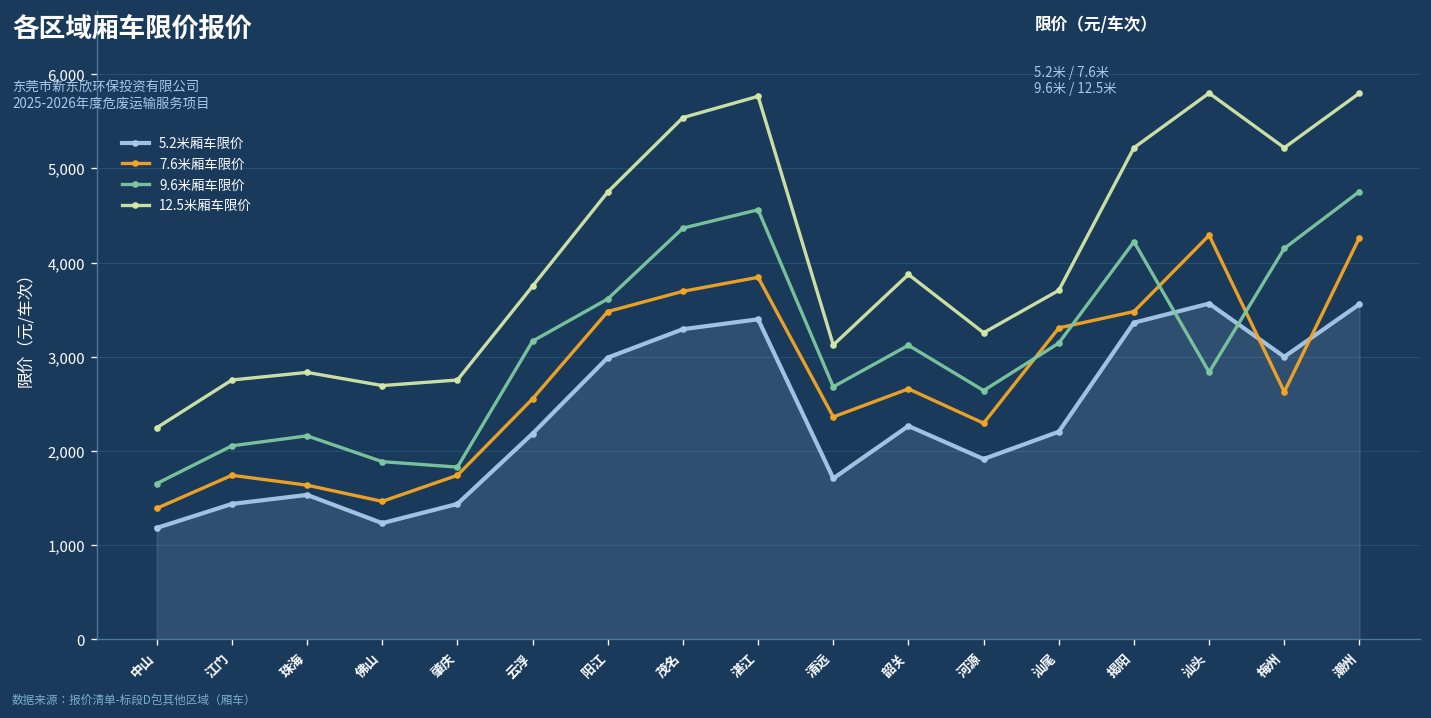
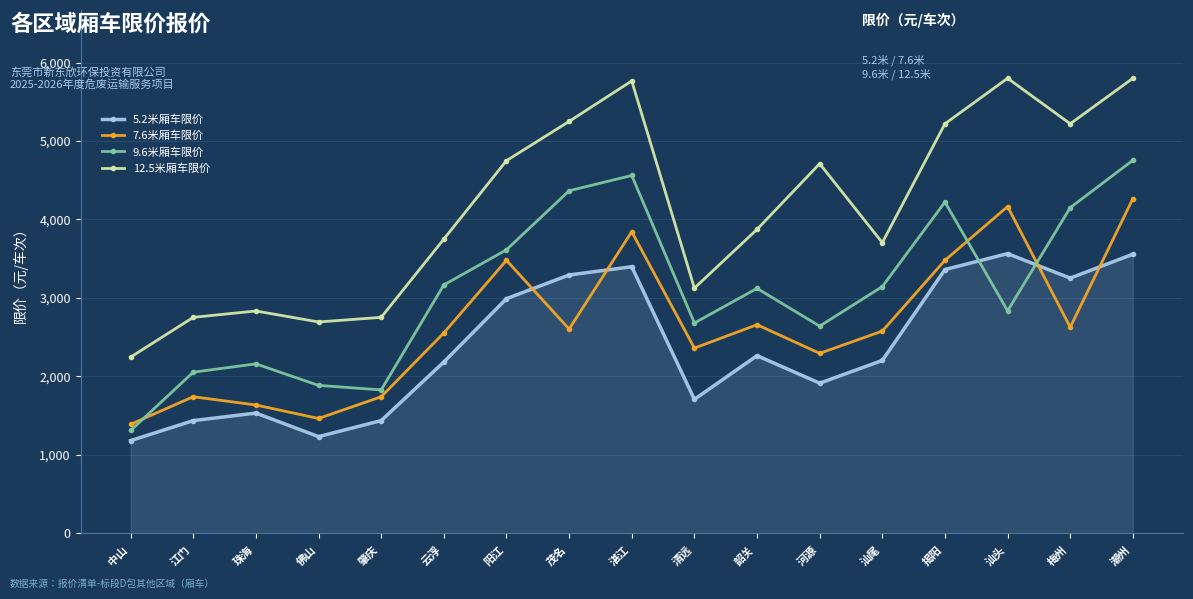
9.6米厢车限价, 中山: 1,700 -> 1,300
7.6米厢车限价, 茂名: 3,700 -> 2,600
12.5米厢车限价, 茂名: 5,500 -> 5,300
12.5米厢车限价, 河源: 3,300 -> 4,700
7.6米厢车限价, 汕尾: 3,300 -> 2,600
7.6米厢车限价, 汕头: 4,300 -> 4,200
5.2米厢车限价, 梅州: 3,000 -> 3,300
